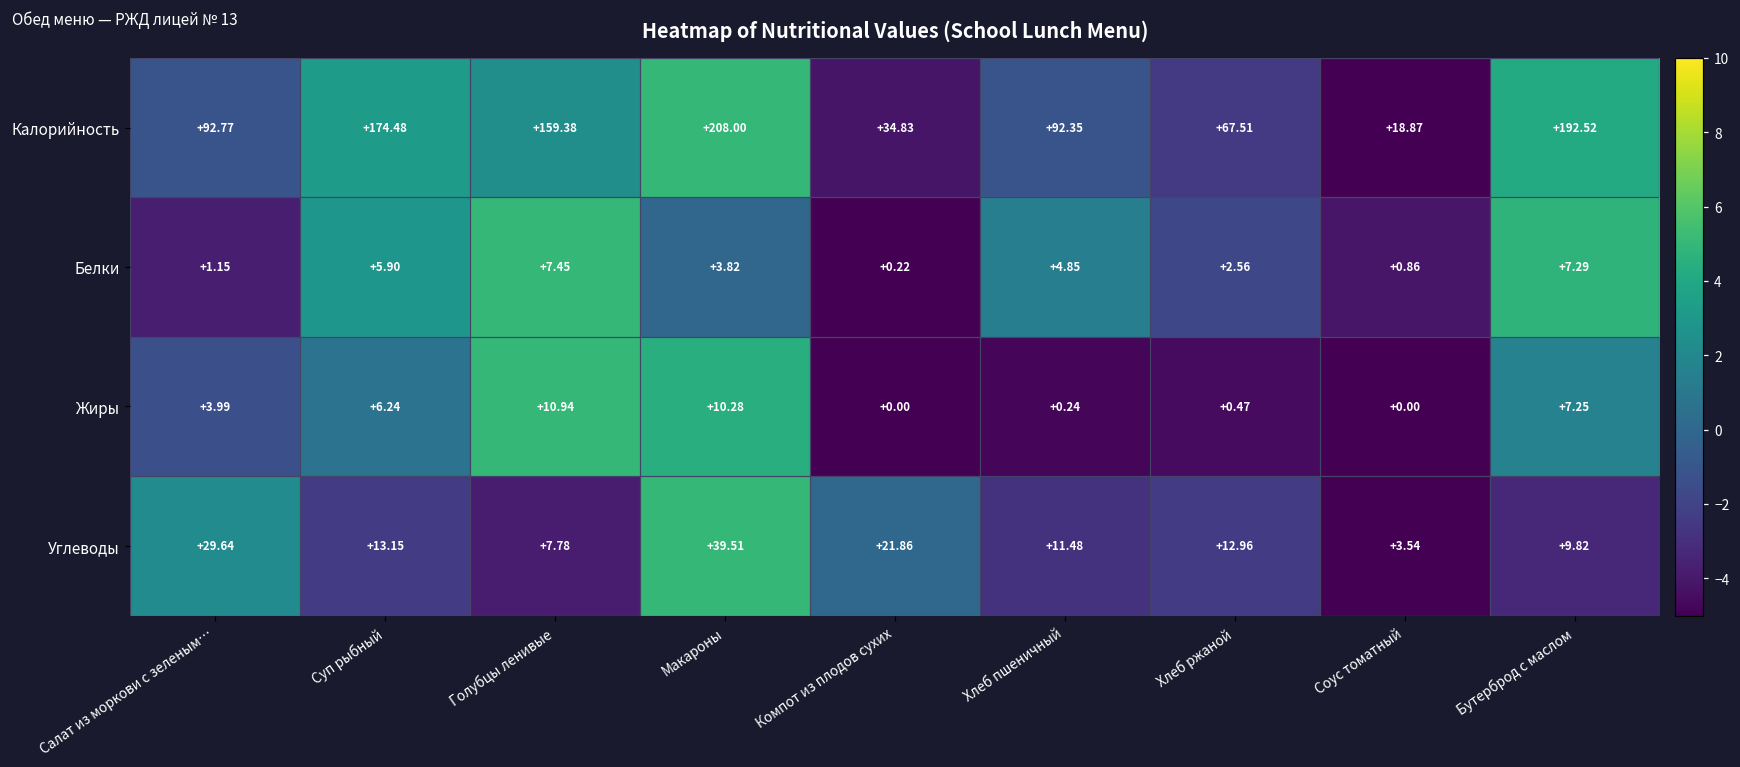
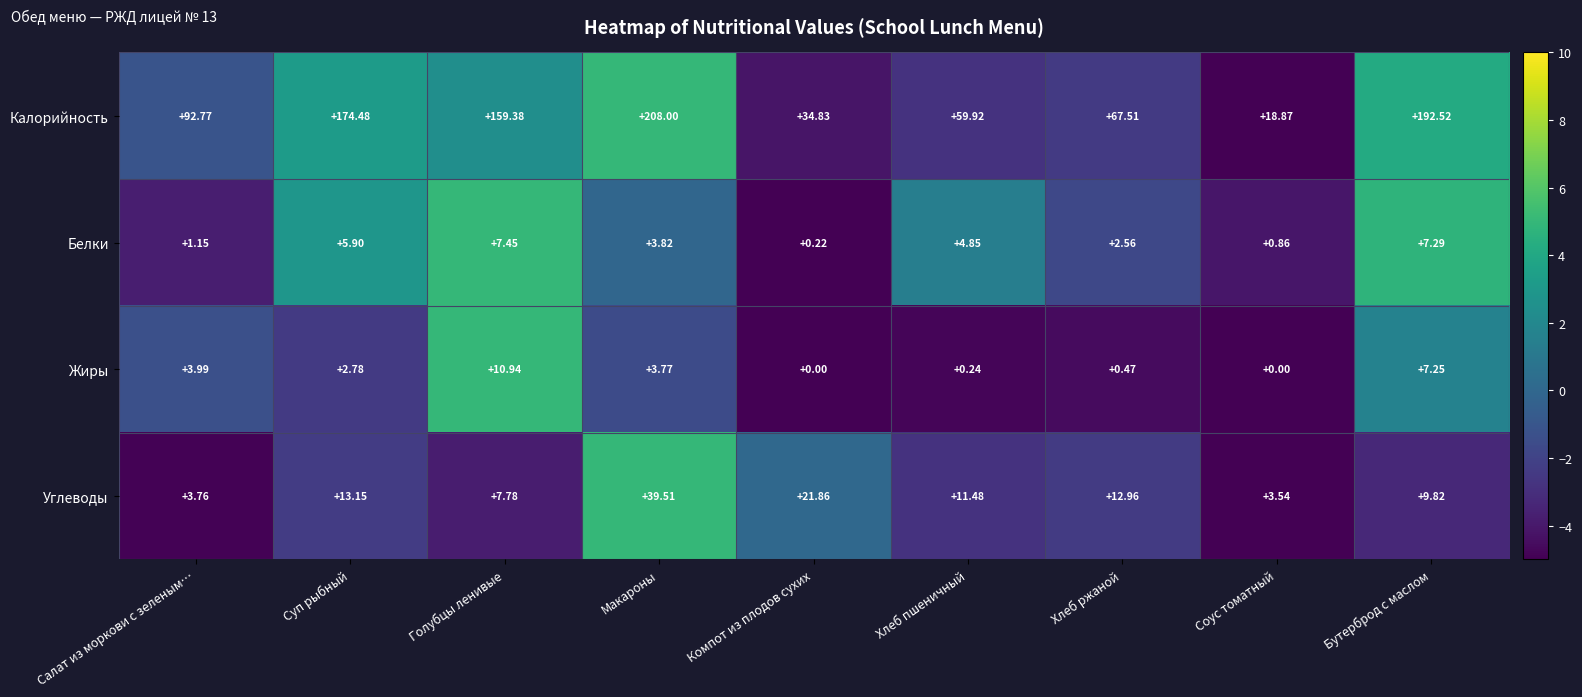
Калорийность, Хлеб пшеничный: +92.35 -> +59.92
Жиры, Суп рыбный: +6.24 -> +2.78
Жиры, Макароны: +10.28 -> +3.77
Углеводы, Салат из моркови с зеленым…: +29.64 -> +3.76
